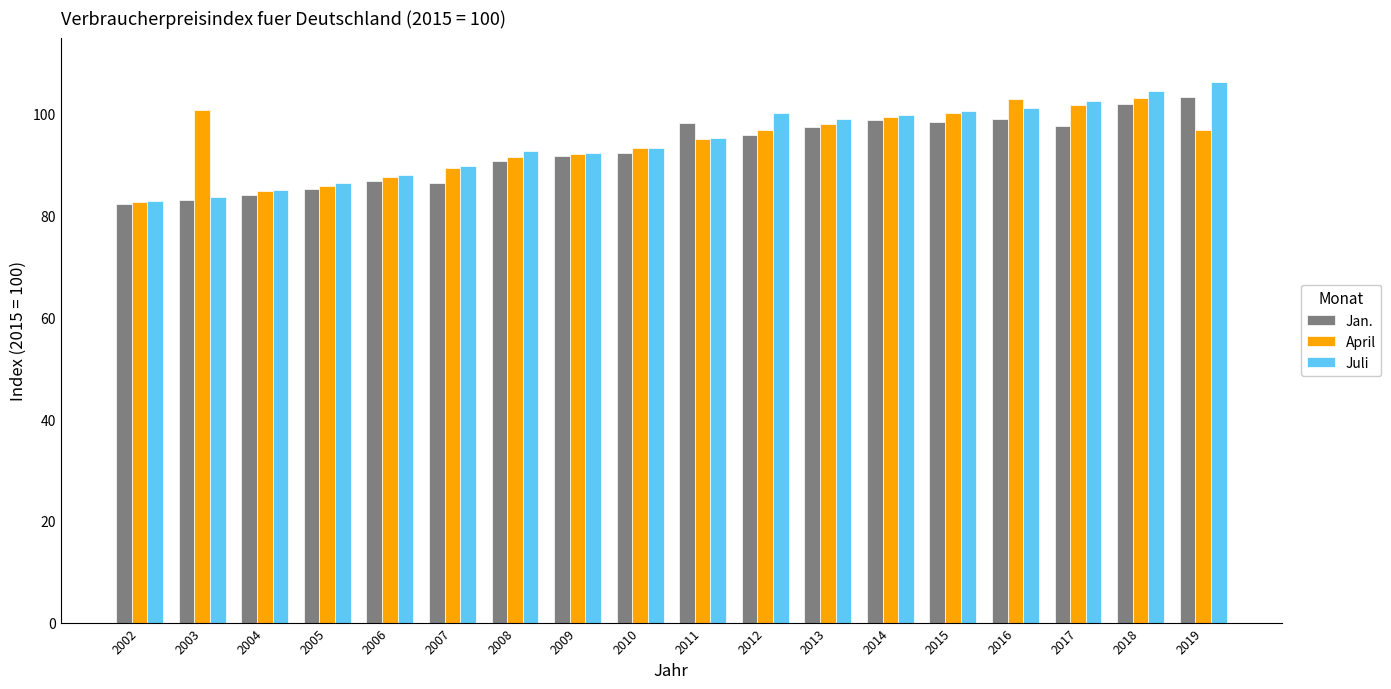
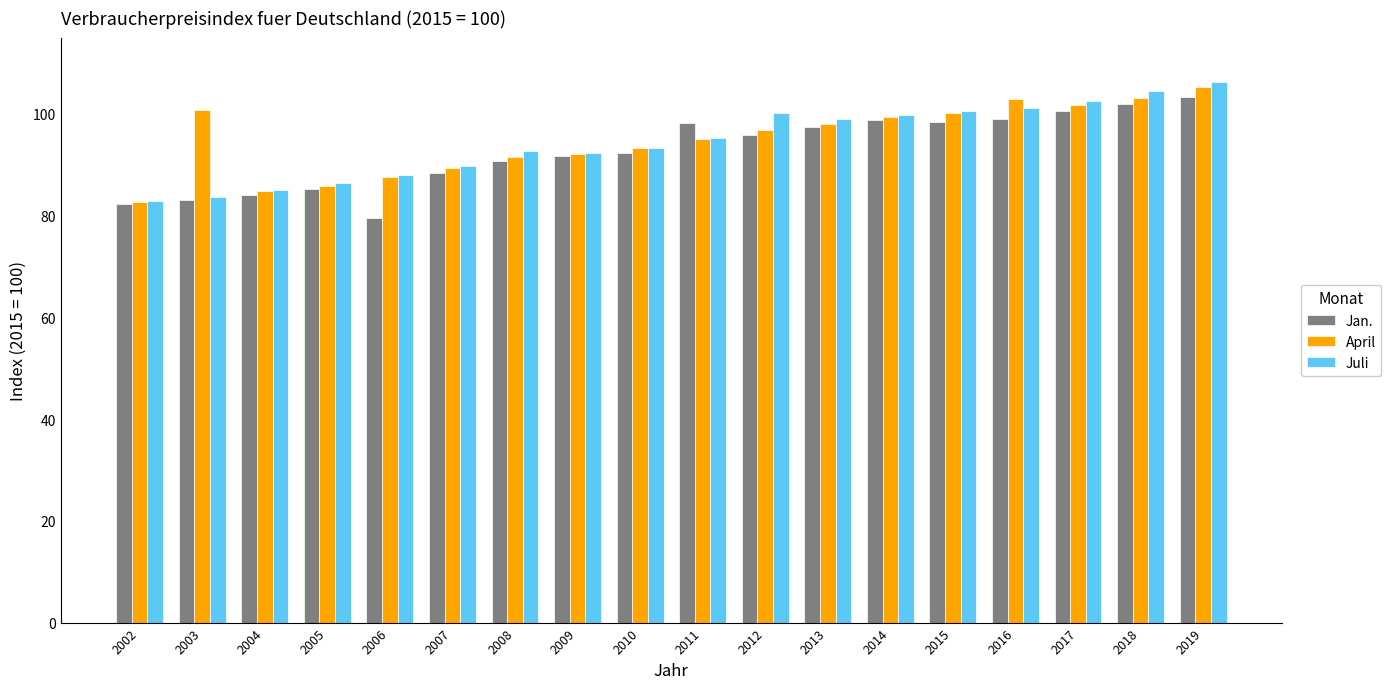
Jan., 2006: 87 -> 80
Jan., 2007: 87 -> 88
Jan., 2017: 98 -> 101
April, 2019: 97 -> 105
